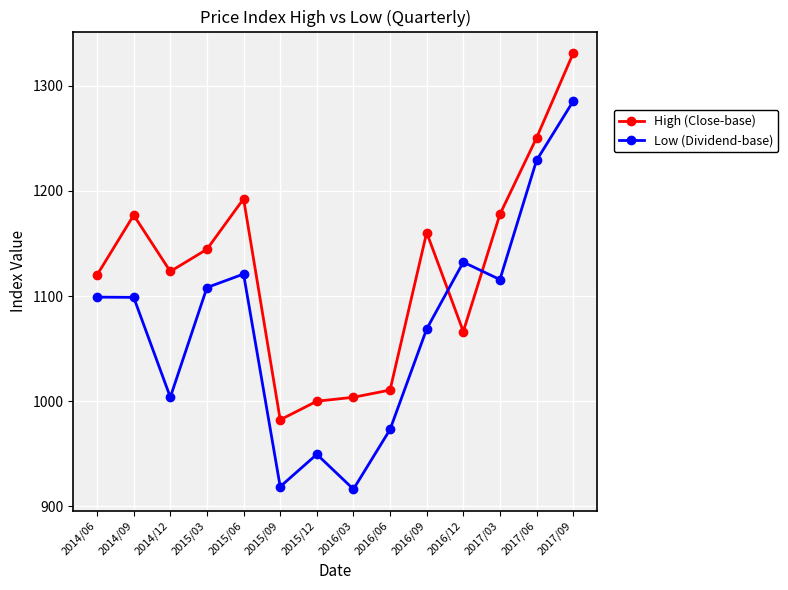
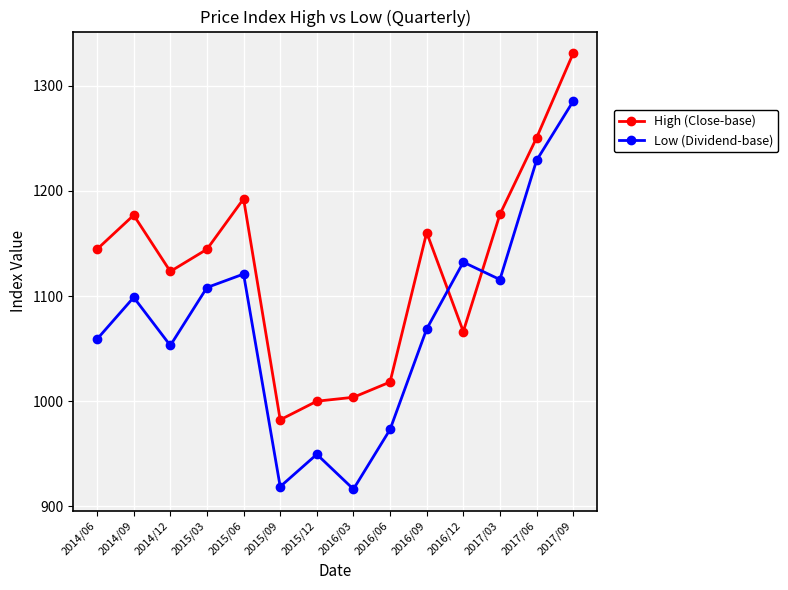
High (Close-base), 2014/06: 1120 -> 1145
Low (Dividend-base), 2014/06: 1099 -> 1059
Low (Dividend-base), 2014/12: 1004 -> 1053
High (Close-base), 2016/06: 1011 -> 1018
